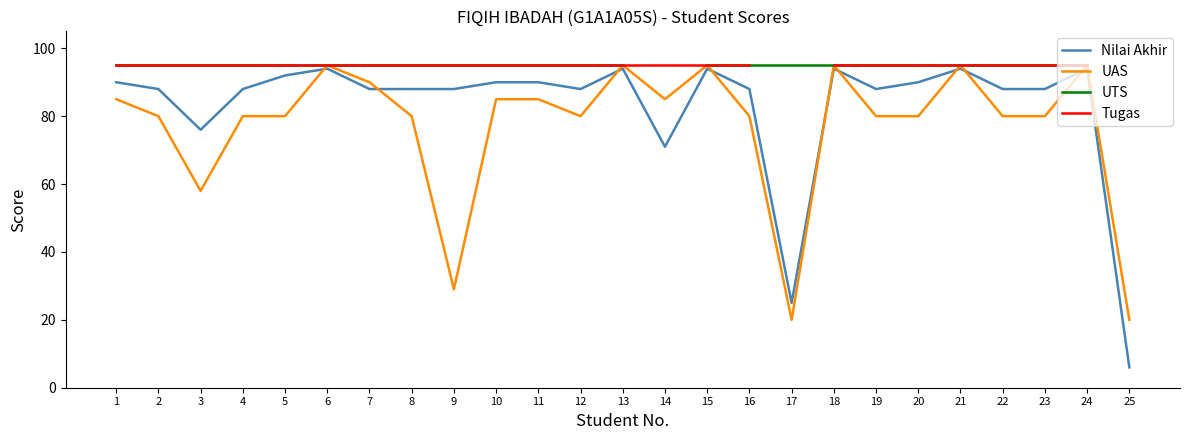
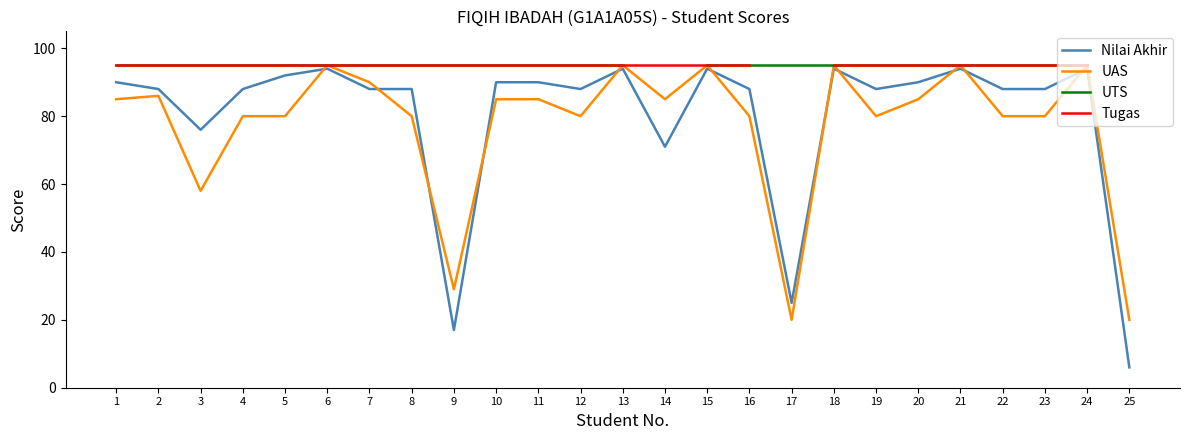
UAS, 2: 80 -> 86
Nilai Akhir, 9: 88 -> 17
UAS, 20: 80 -> 85
